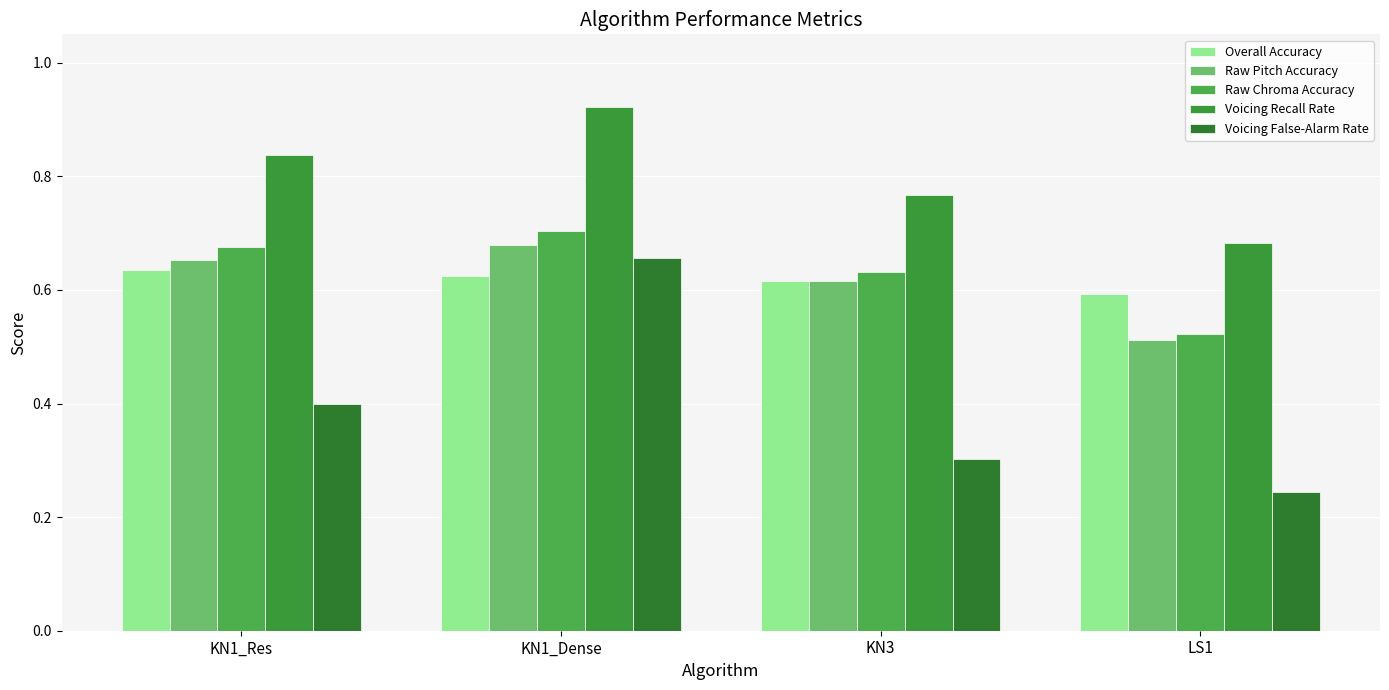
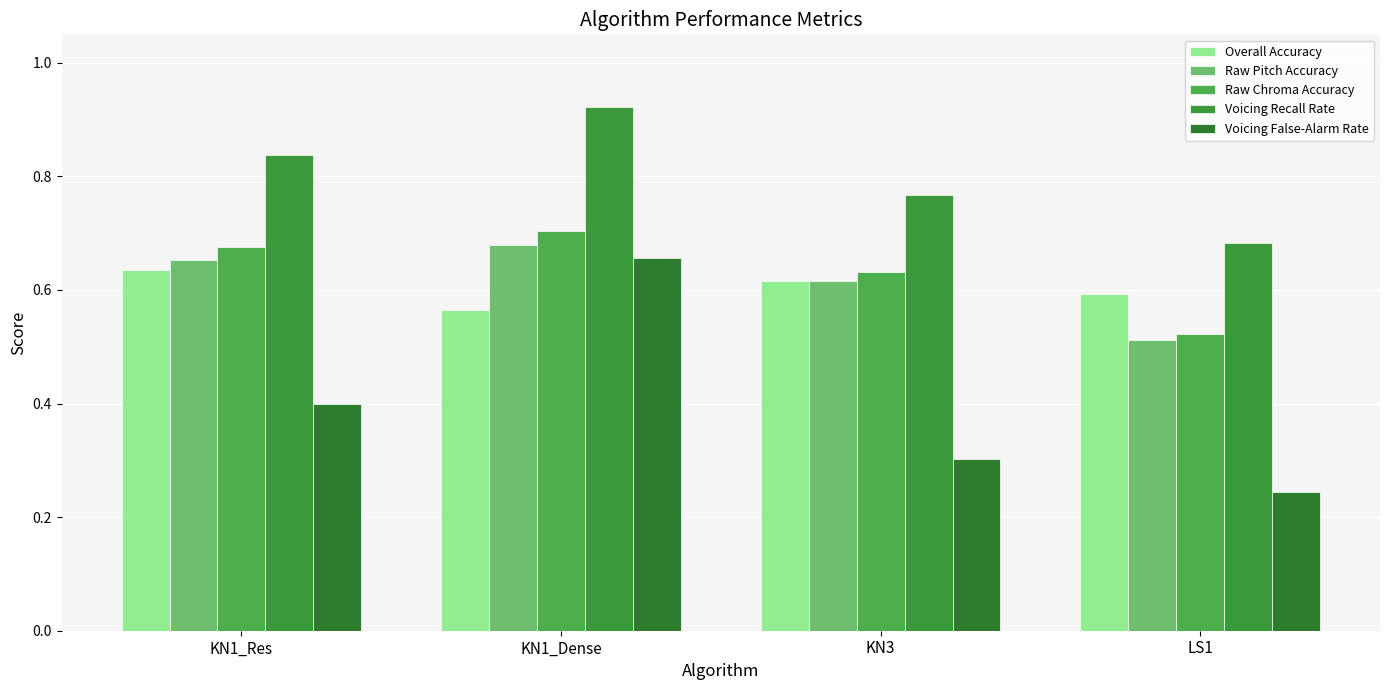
Overall Accuracy, KN1_Dense: 0.62 -> 0.56
